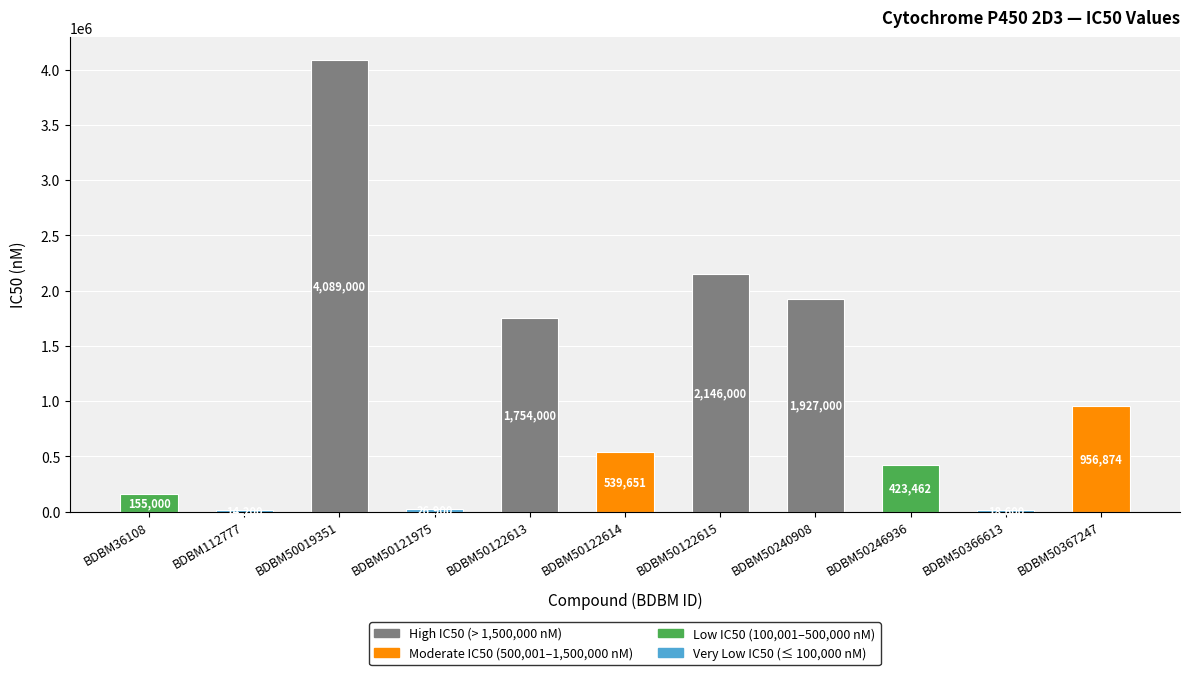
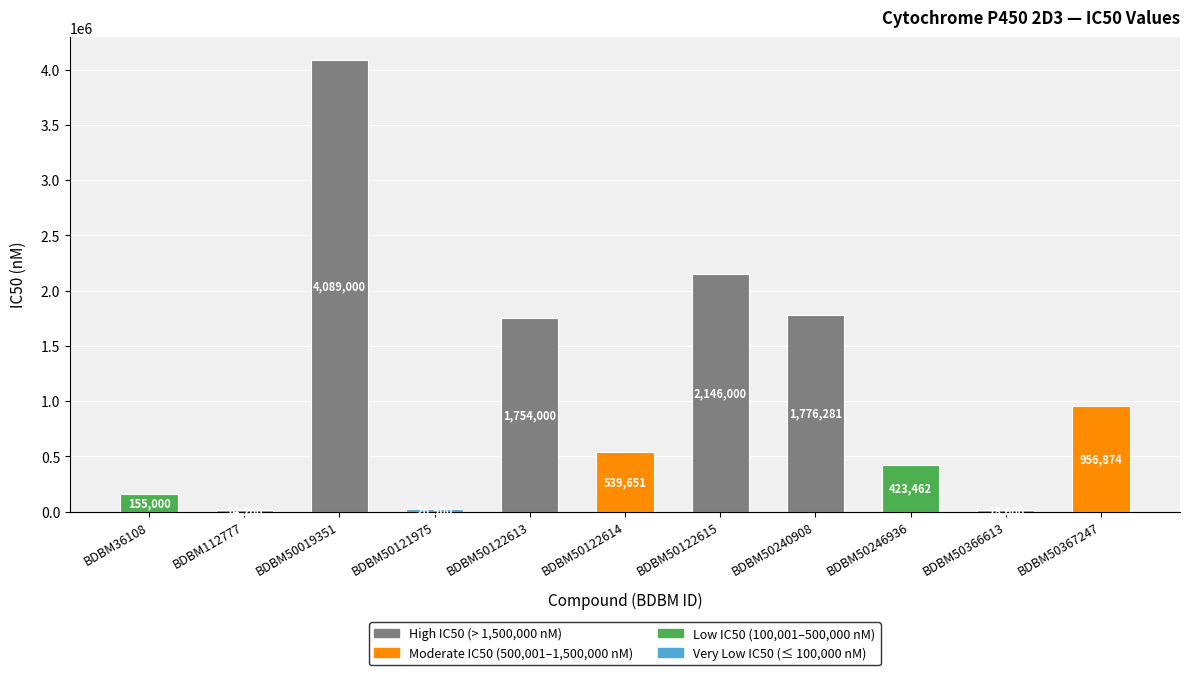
BDBM50240908: 1,927,000 -> 1,776,281
